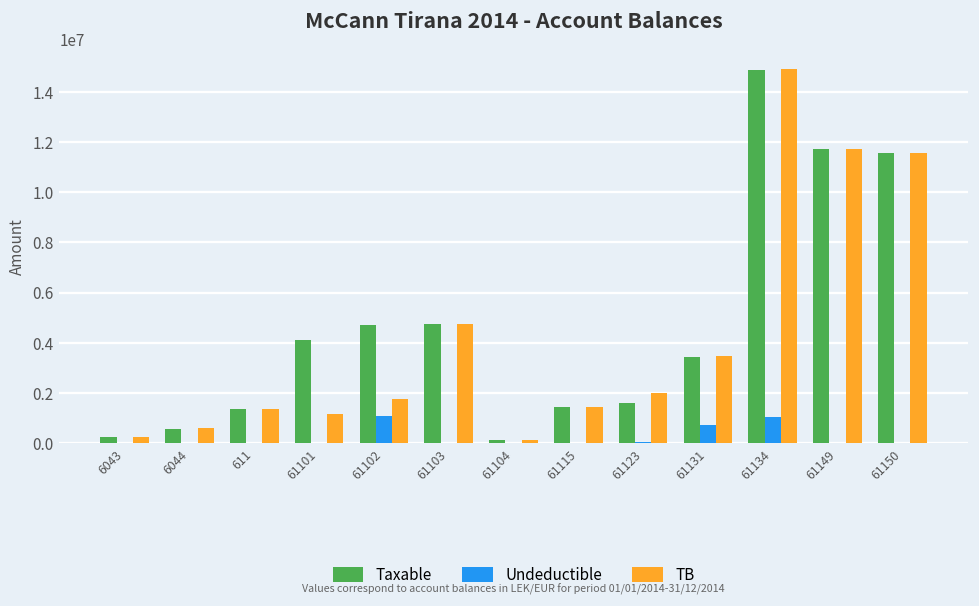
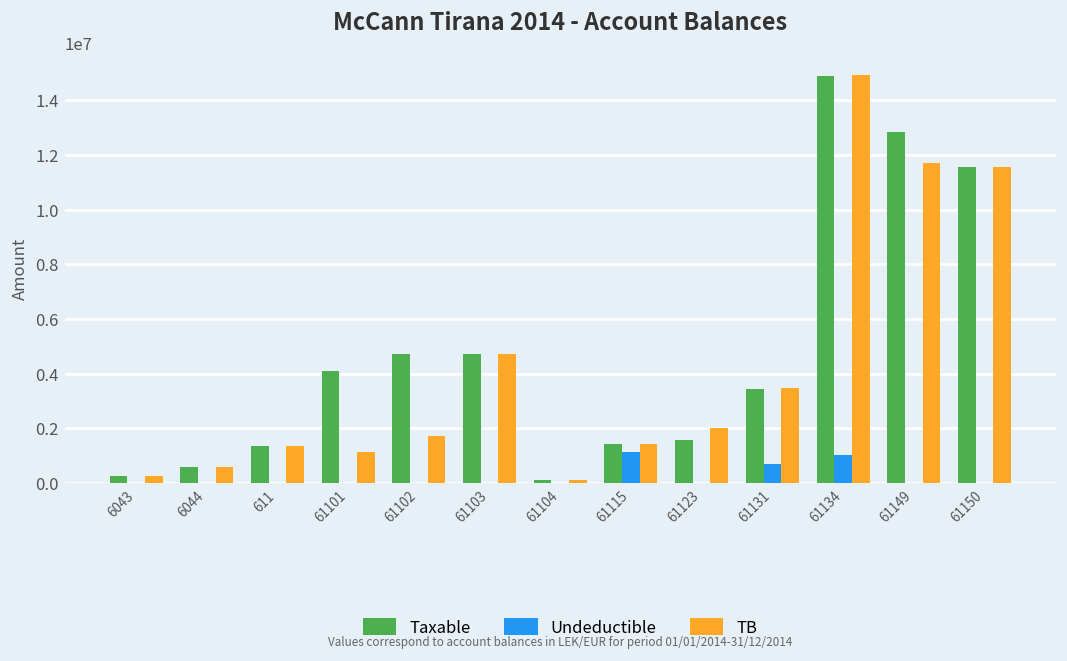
Undeductible, 61102: 1100000 -> 0
Undeductible, 61115: 0 -> 1100000
Taxable, 61149: 11700000 -> 12900000
